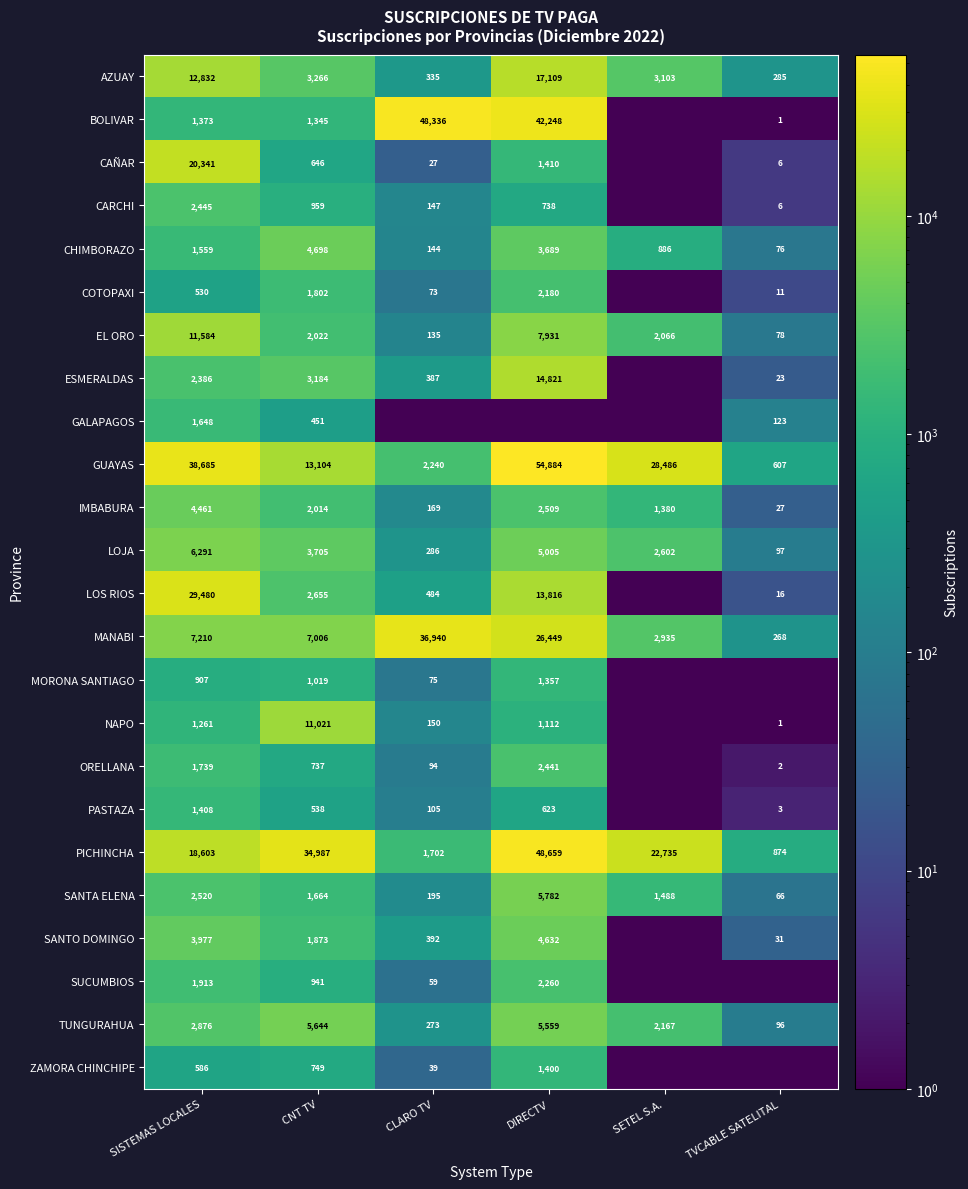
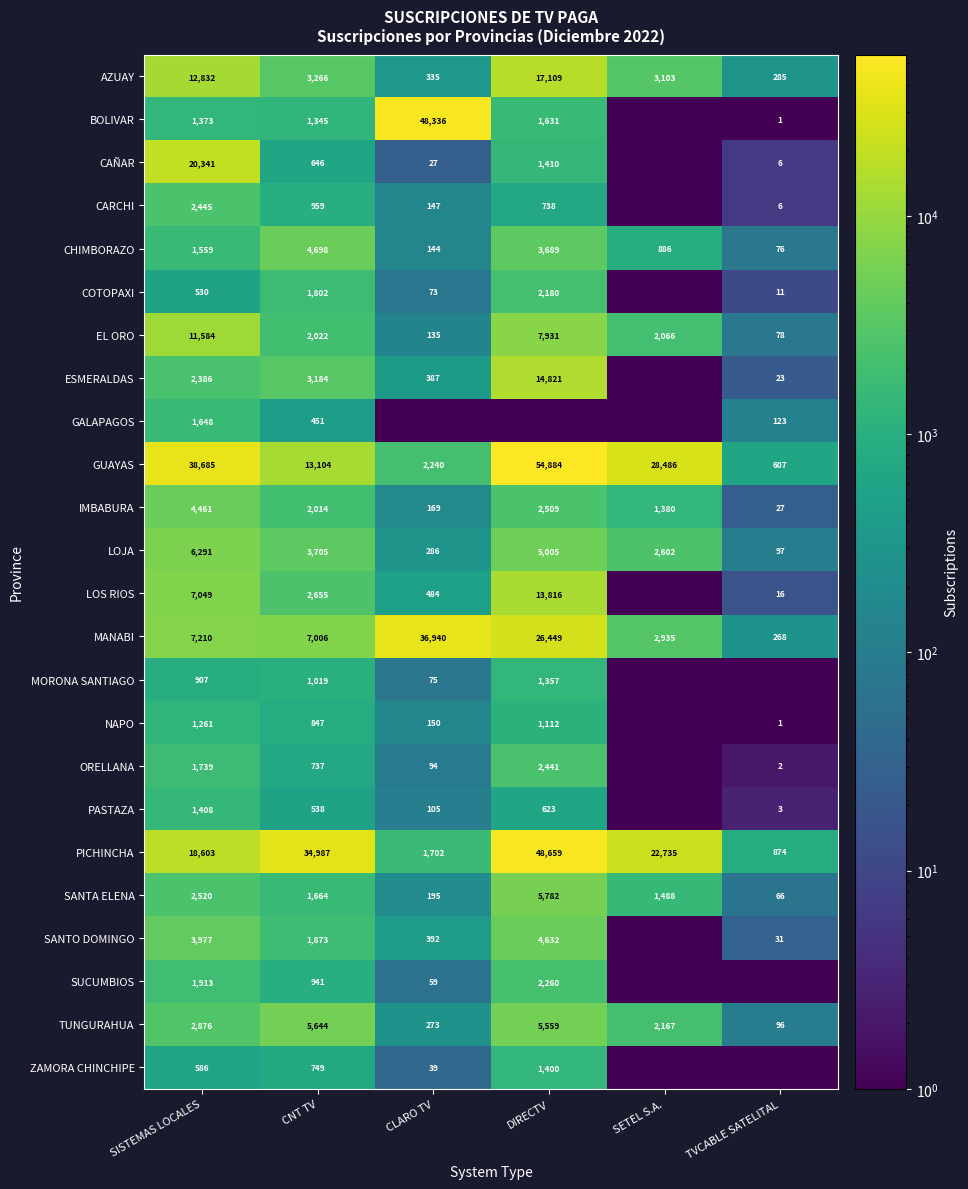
BOLIVAR, DIRECTV: 42,248 -> 1,631
LOS RIOS, SISTEMAS LOCALES: 29,480 -> 7,049
NAPO, CNT TV: 11,021 -> 847
